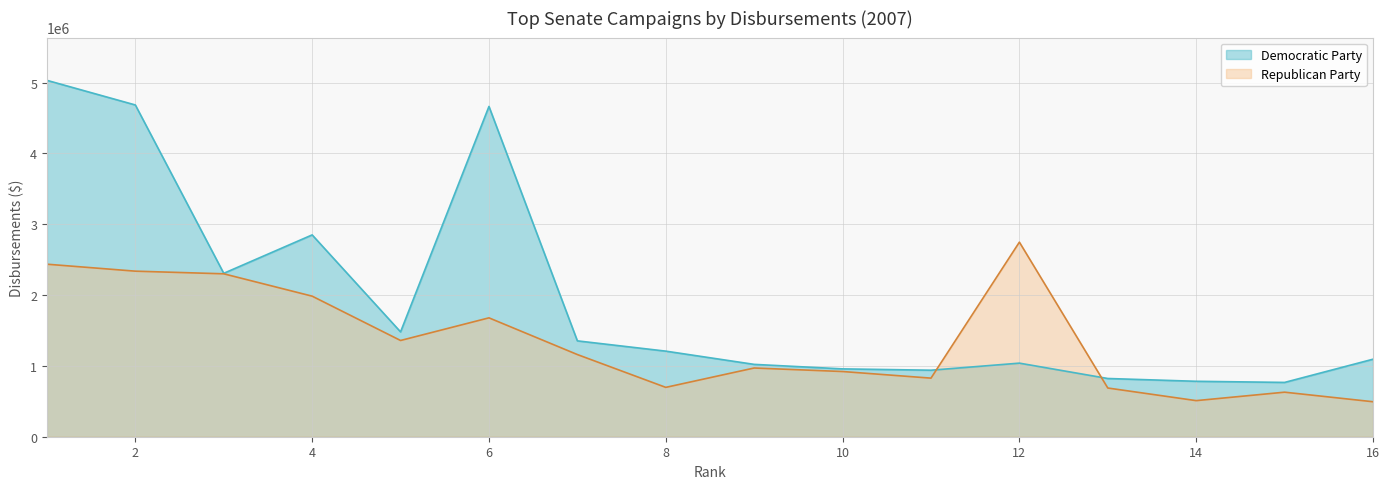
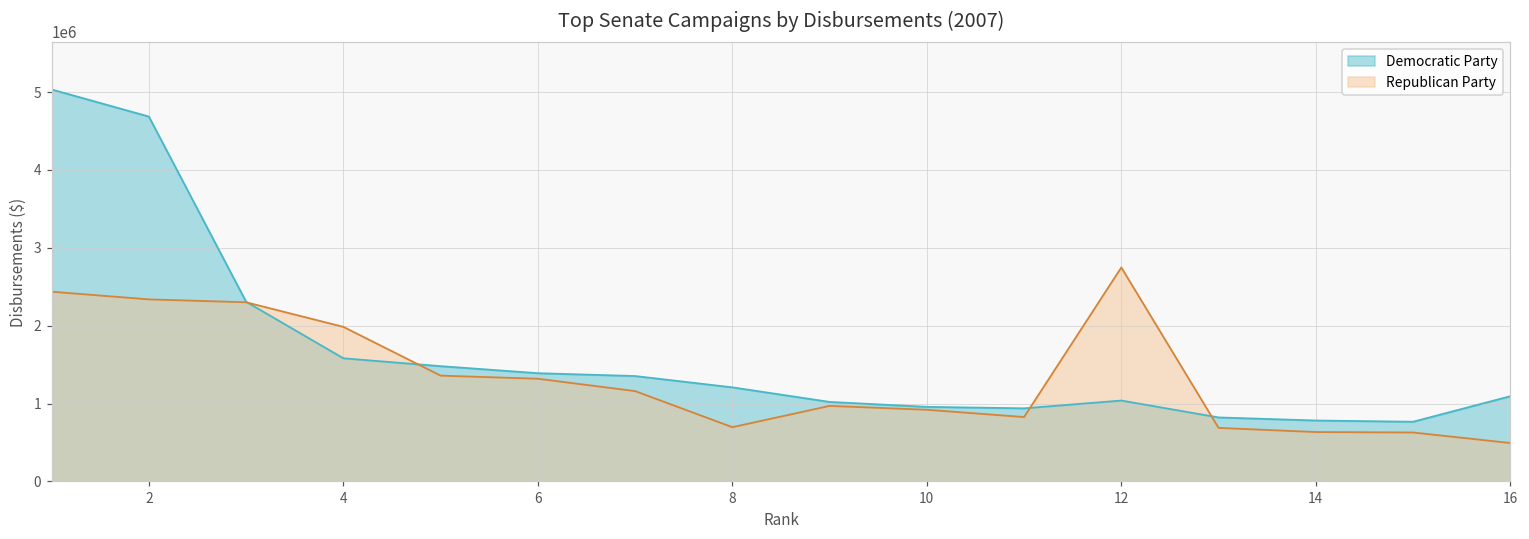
Democratic Party, 4: 2800000 -> 1600000
Democratic Party, 6: 4700000 -> 1400000
Republican Party, 6: 1700000 -> 1300000
Republican Party, 14: 500000 -> 600000
